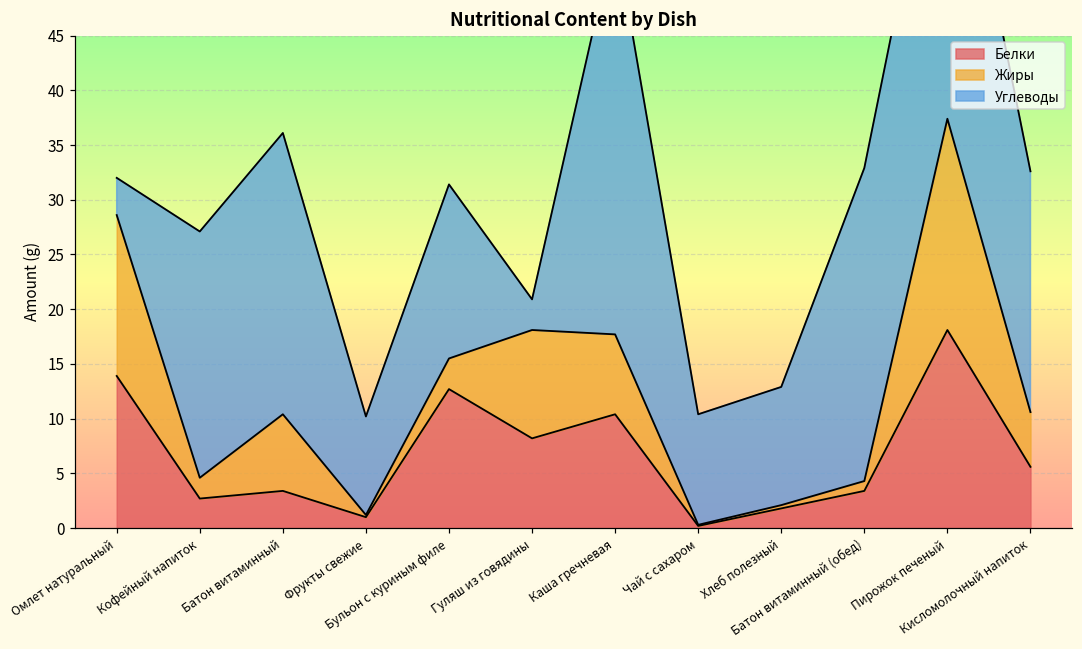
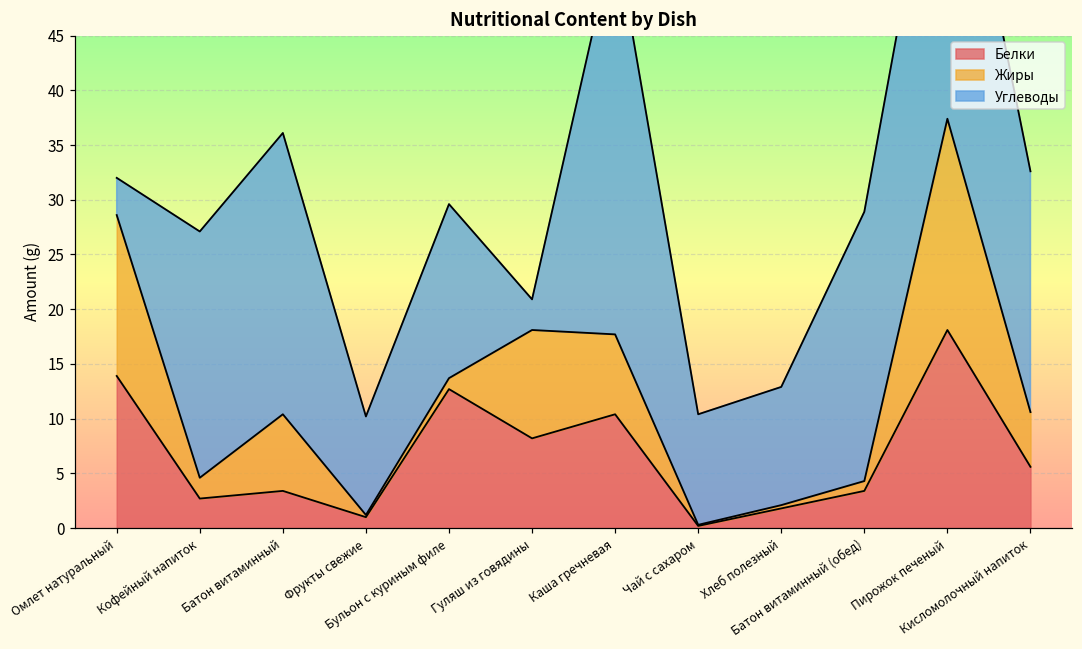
Жиры, Бульон с куриным филе: 3 -> 1
Углеводы, Батон витаминный (обед): 29 -> 25
